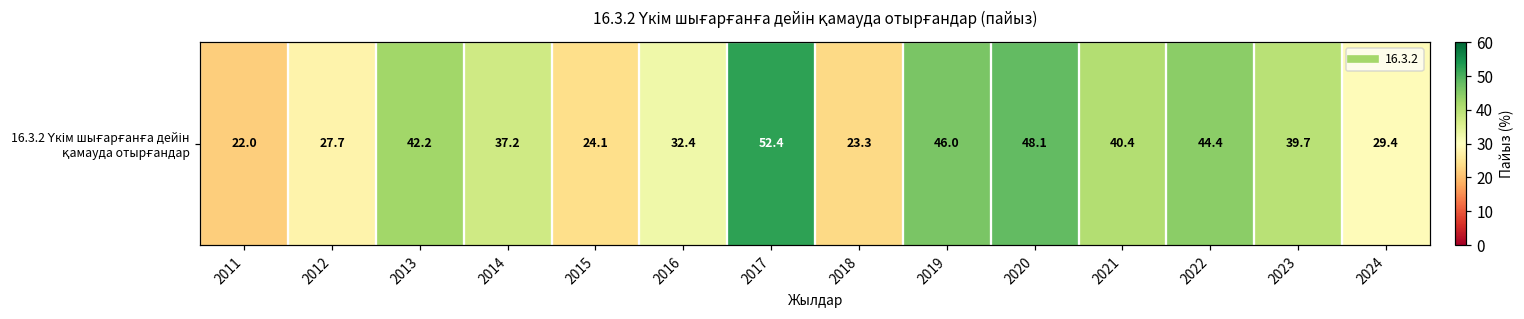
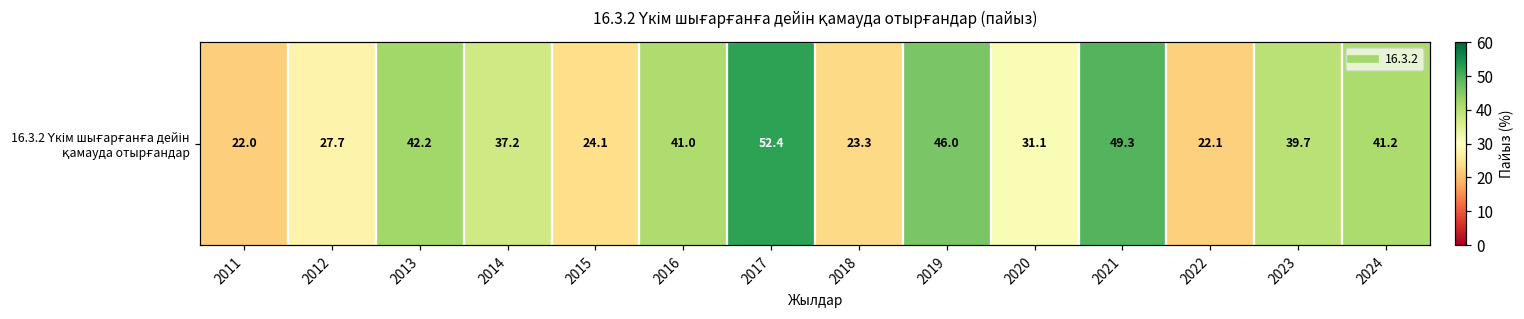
16.3.2 Үкім шығарғанға дейін қамауда отырғандар, 2016: 32.4 -> 41.0
16.3.2 Үкім шығарғанға дейін қамауда отырғандар, 2020: 48.1 -> 31.1
16.3.2 Үкім шығарғанға дейін қамауда отырғандар, 2021: 40.4 -> 49.3
16.3.2 Үкім шығарғанға дейін қамауда отырғандар, 2022: 44.4 -> 22.1
16.3.2 Үкім шығарғанға дейін қамауда отырғандар, 2024: 29.4 -> 41.2
